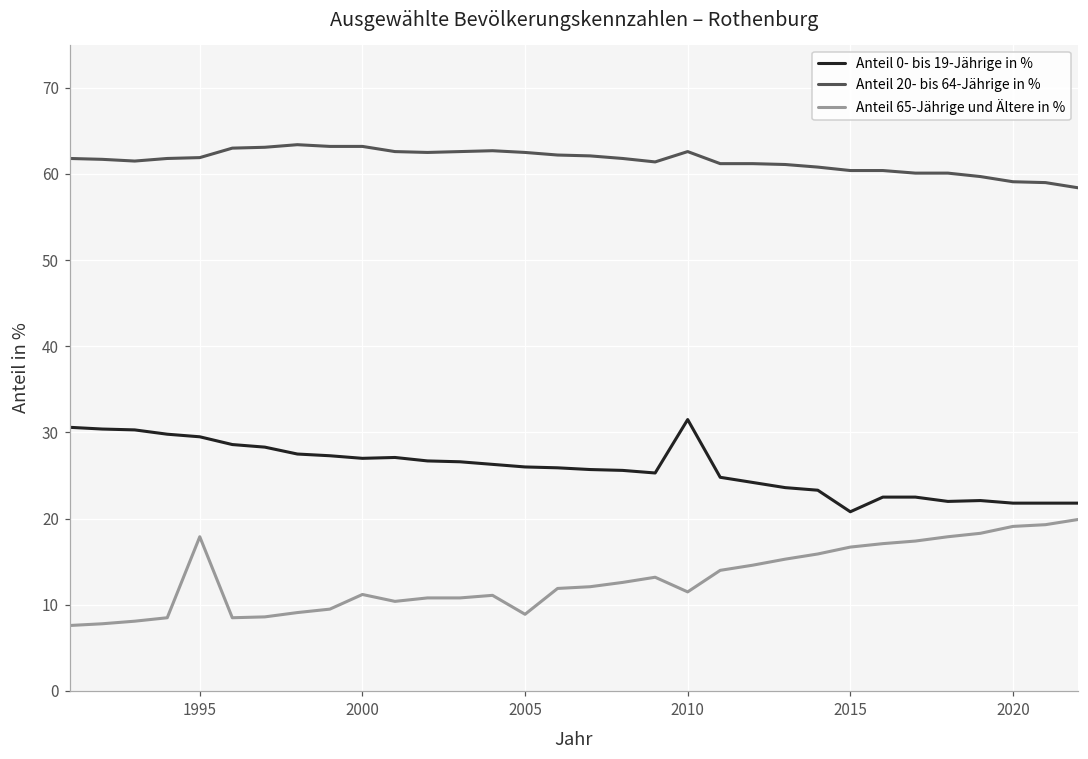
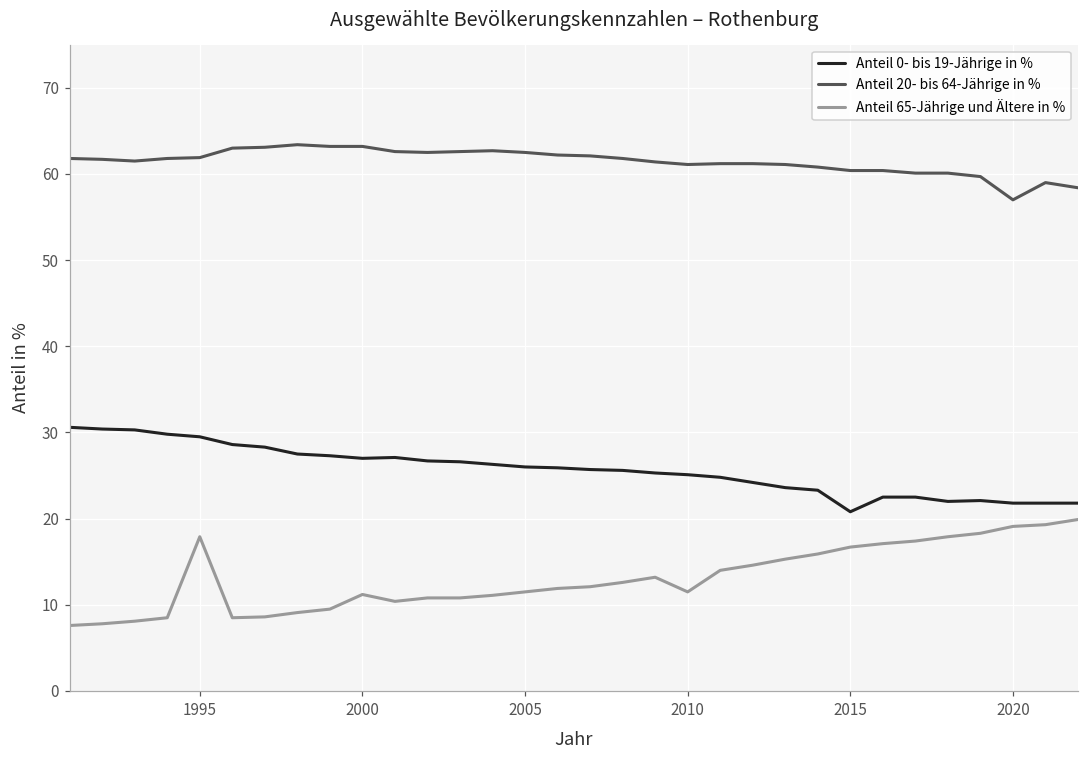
Anteil 65-Jährige und Ältere in %, 2005: 9 -> 12
Anteil 0- bis 19-Jährige in %, 2010: 32 -> 25
Anteil 20- bis 64-Jährige in %, 2010: 63 -> 61
Anteil 20- bis 64-Jährige in %, 2020: 59 -> 57
